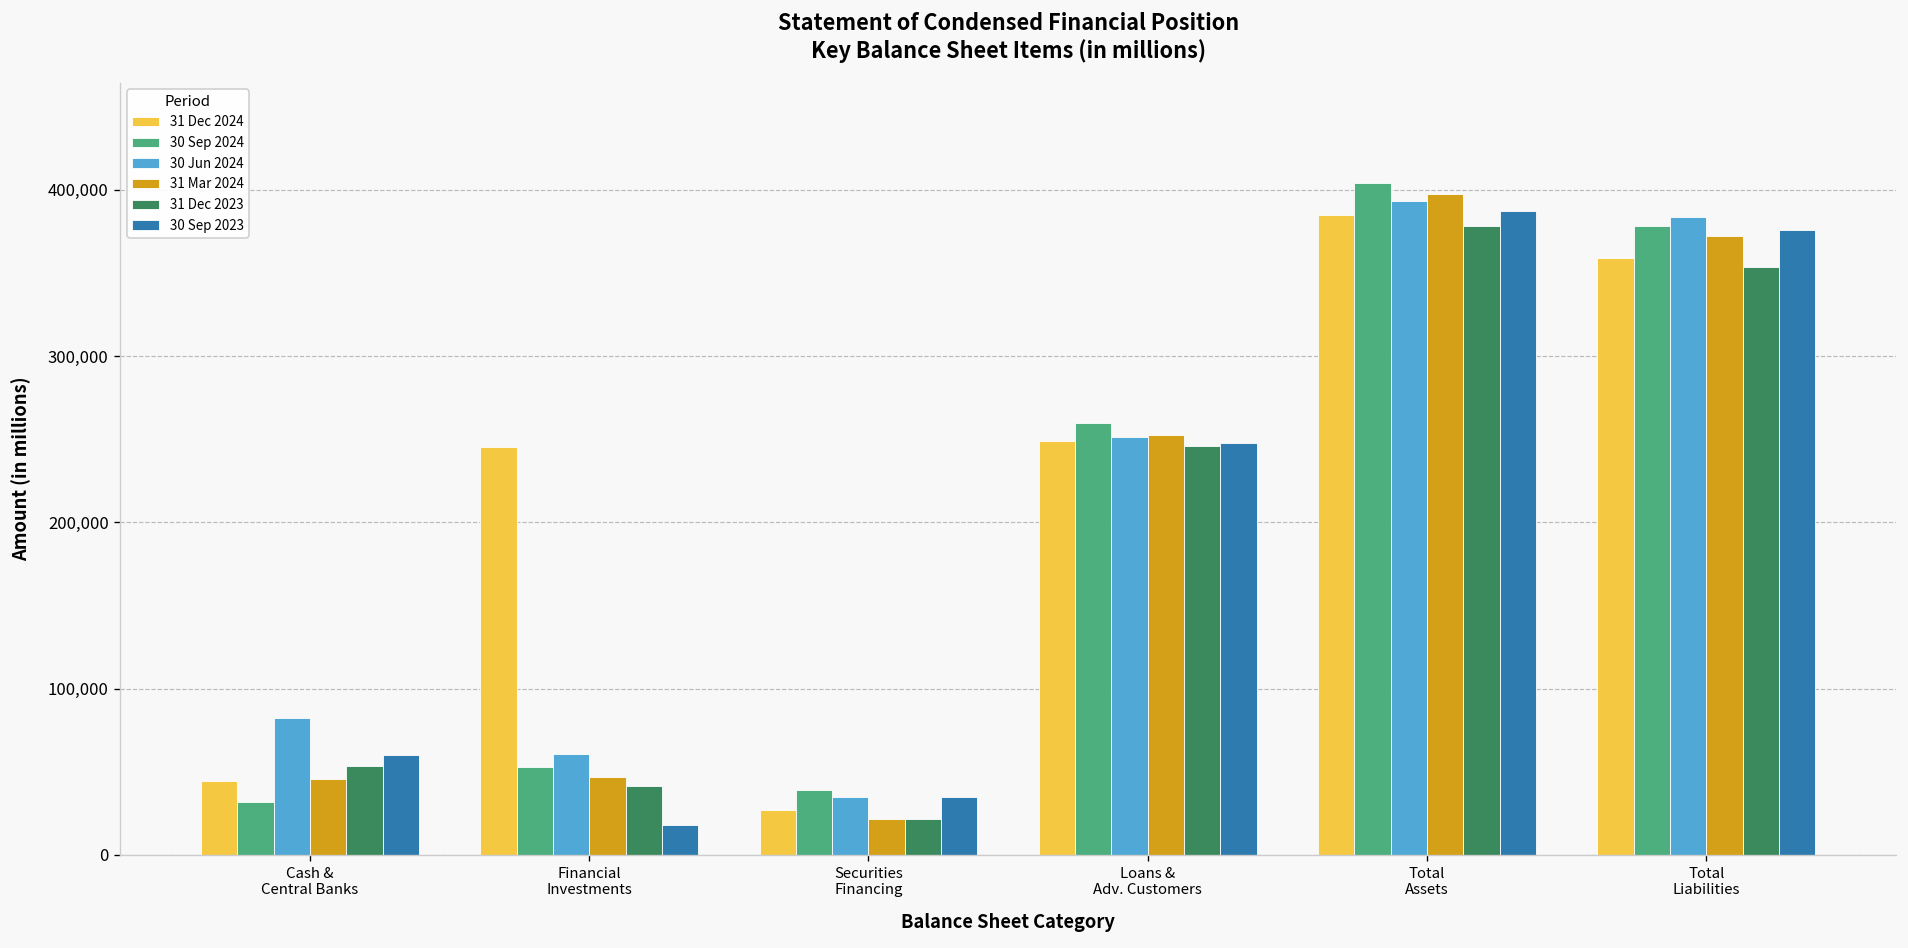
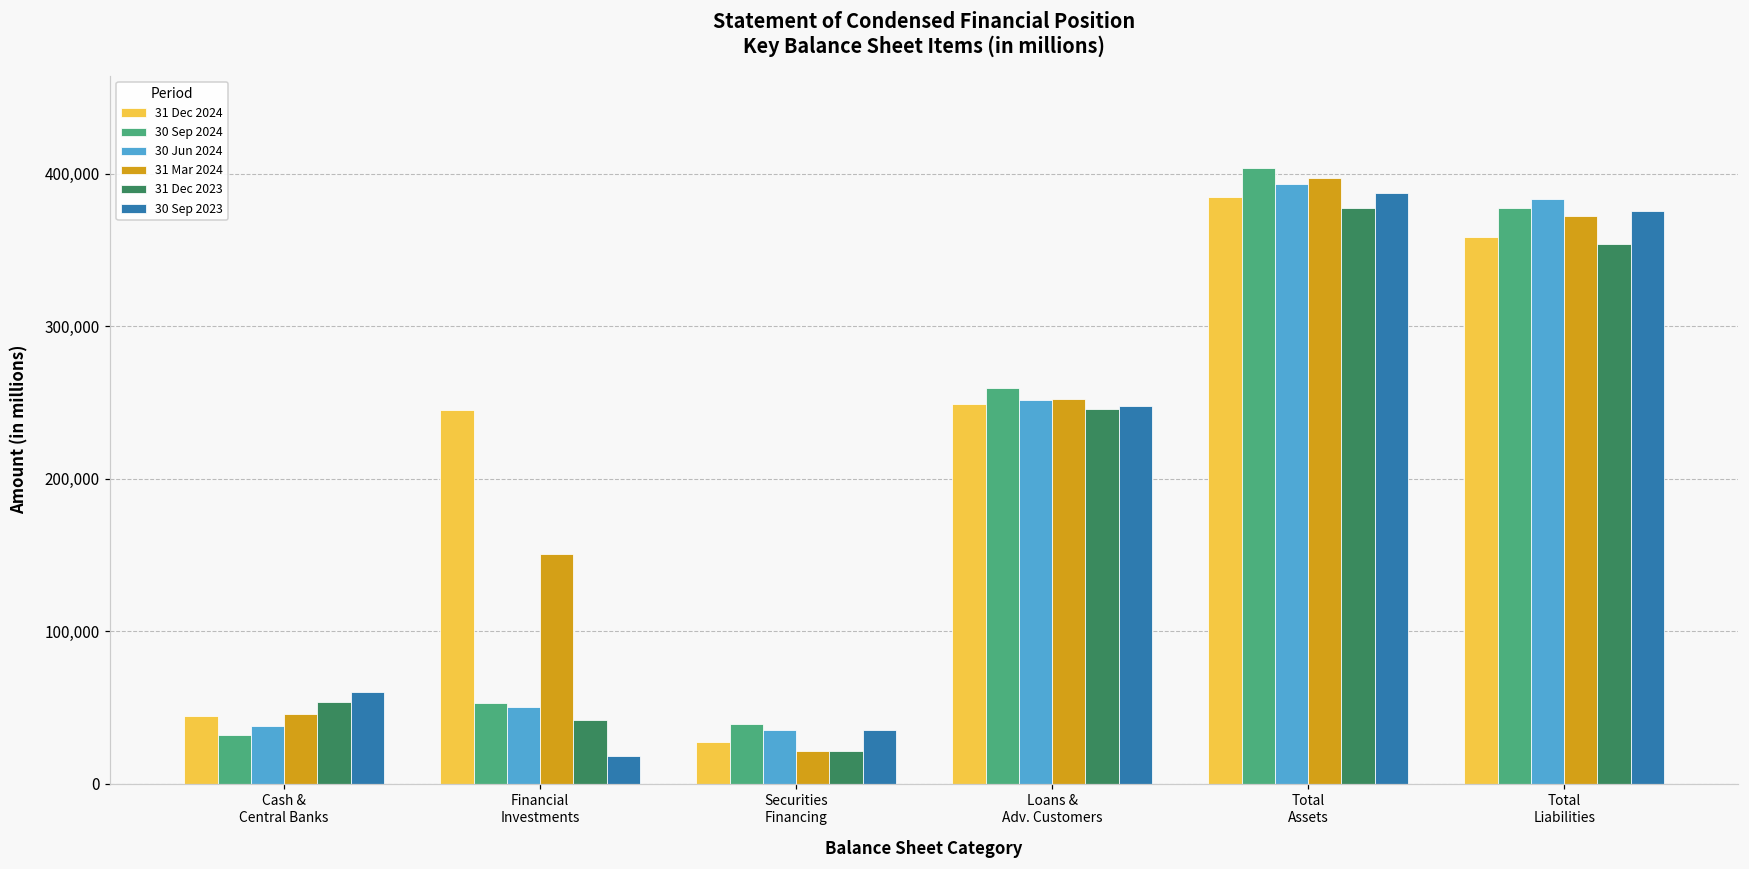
30 Jun 2024, Cash & Central Banks: 82,000 -> 38,000
30 Jun 2024, Financial Investments: 61,000 -> 50,000
31 Mar 2024, Financial Investments: 47,000 -> 151,000
